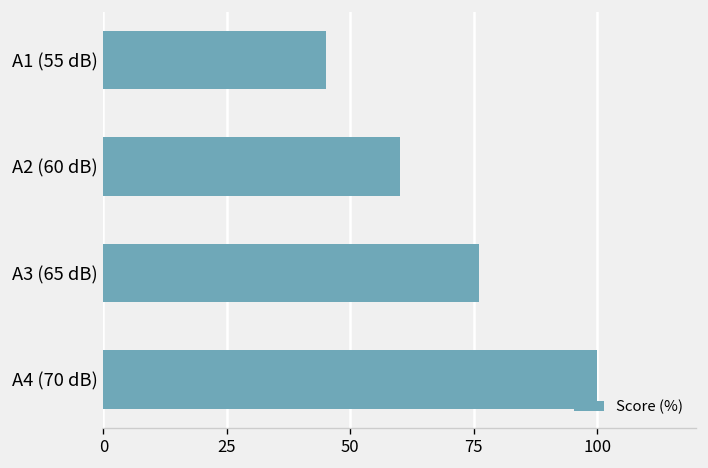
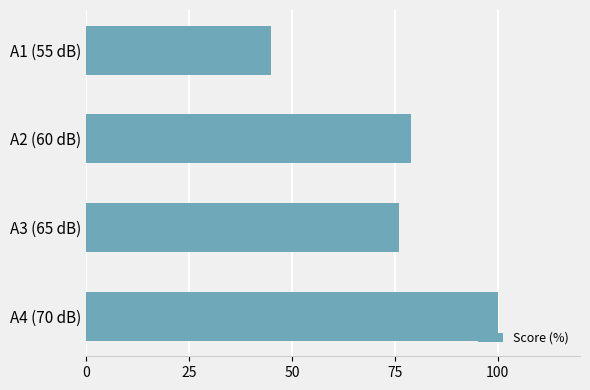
A2 (60 dB): 60 -> 79
